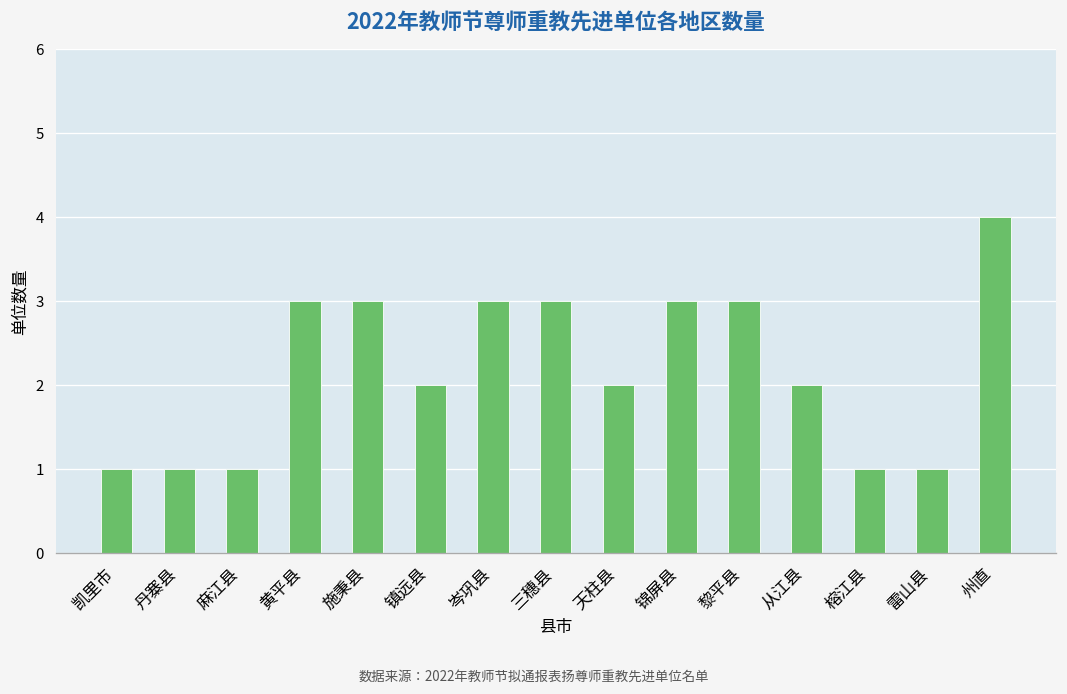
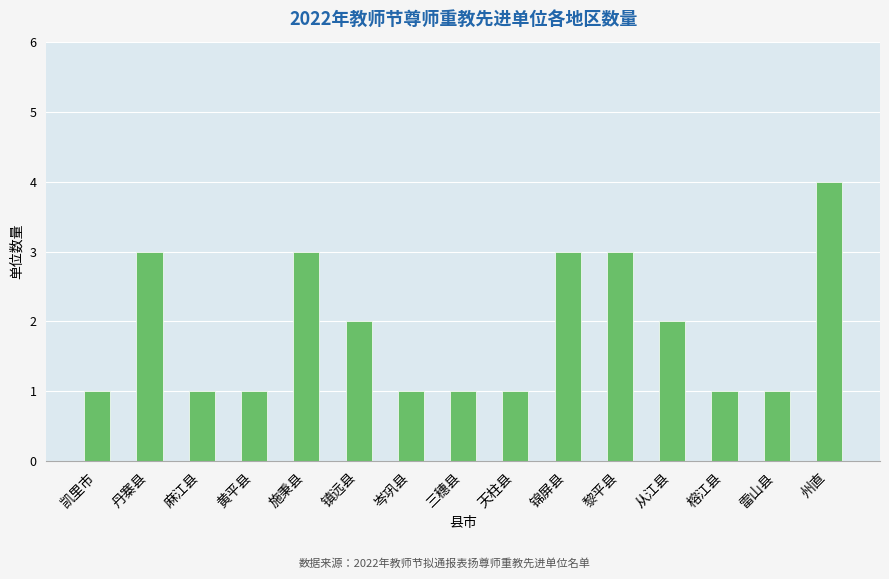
丹寨县: 1 -> 3
黄平县: 3 -> 1
岑巩县: 3 -> 1
三穗县: 3 -> 1
天柱县: 2 -> 1
